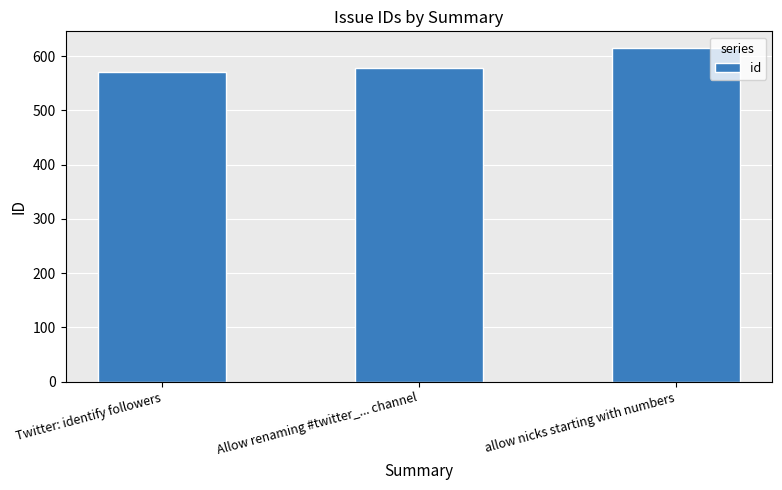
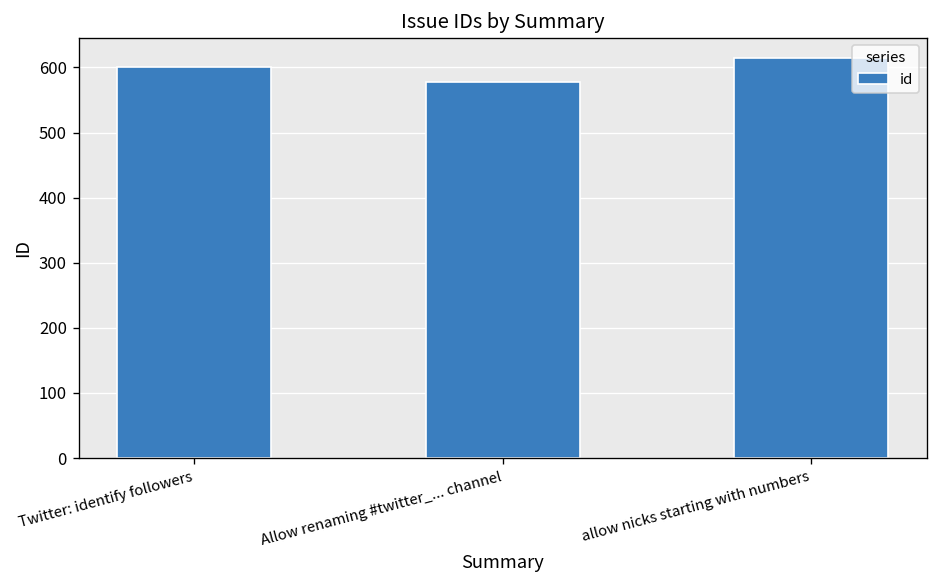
Twitter: identify followers: 570 -> 600
